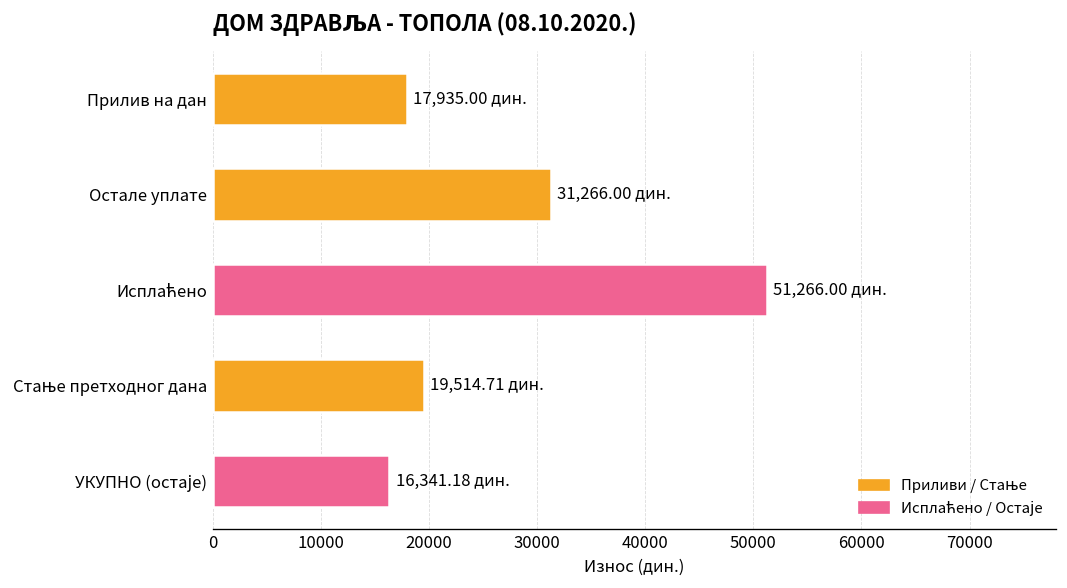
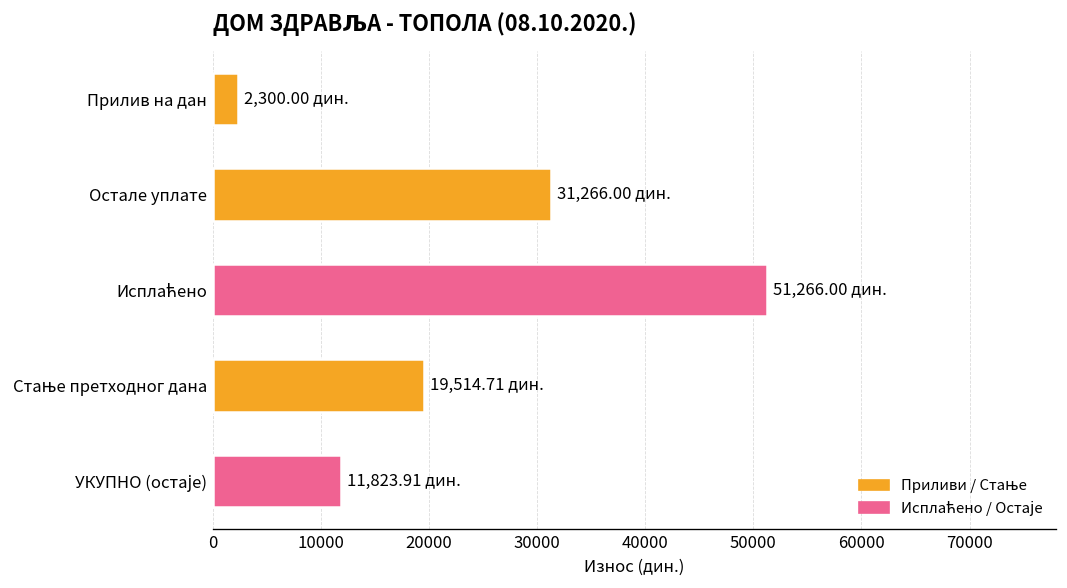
Прилив на дан: 17,935.00 -> 2,300.00
УКУПНО (остаје): 16,341.18 -> 11,823.91
